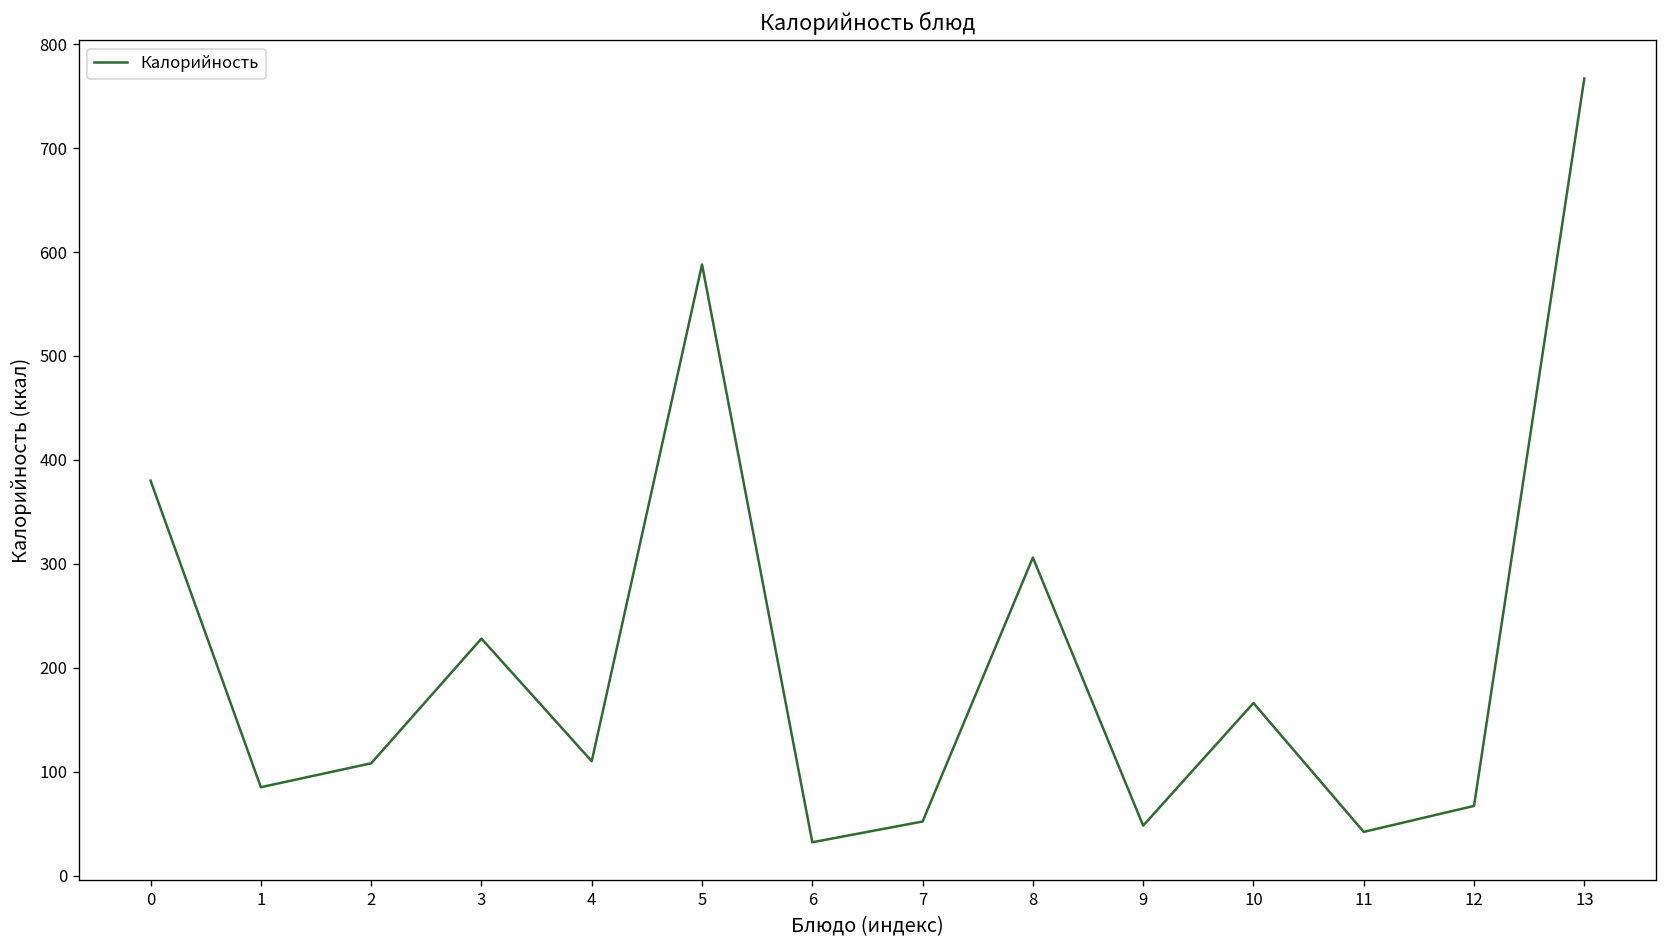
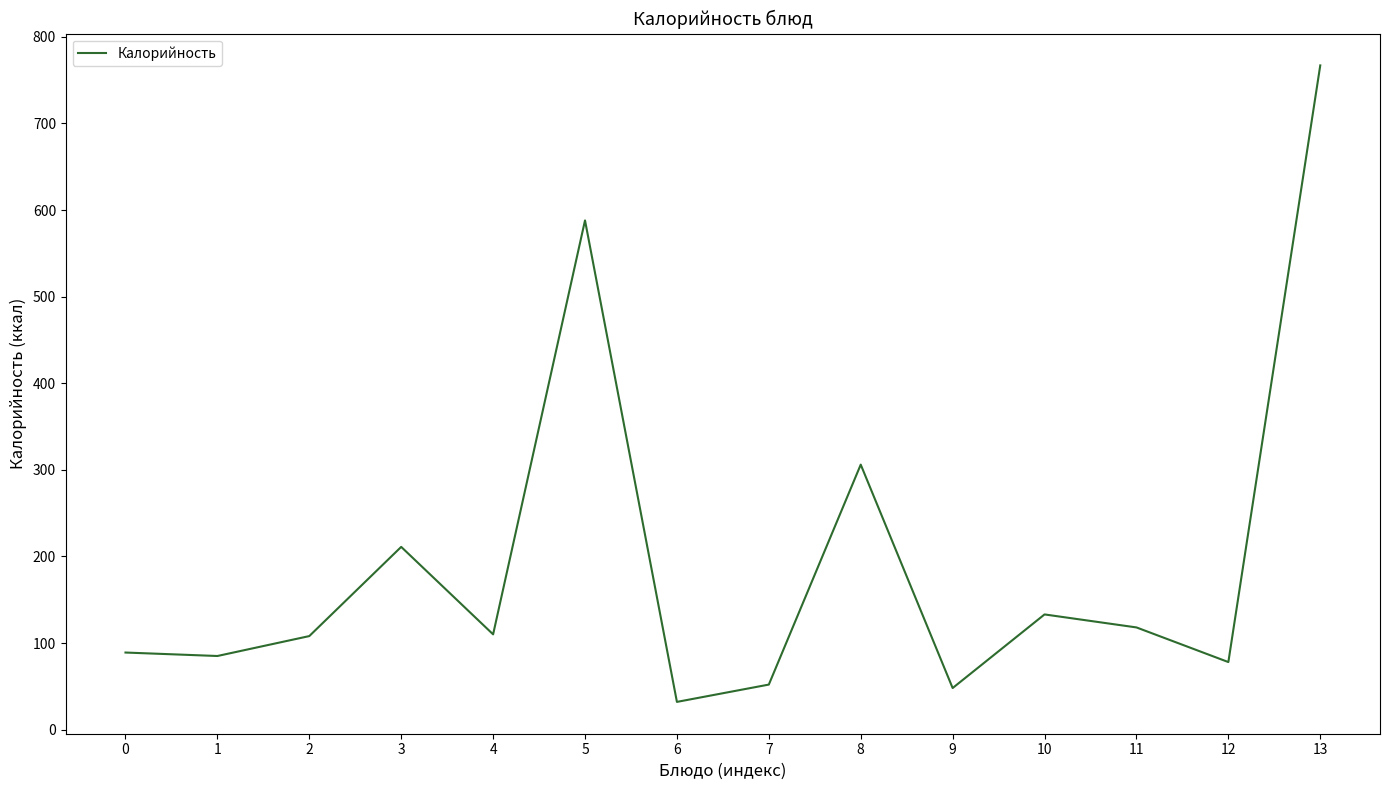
0: 380 -> 90
3: 230 -> 210
10: 170 -> 130
11: 40 -> 120
12: 70 -> 80
